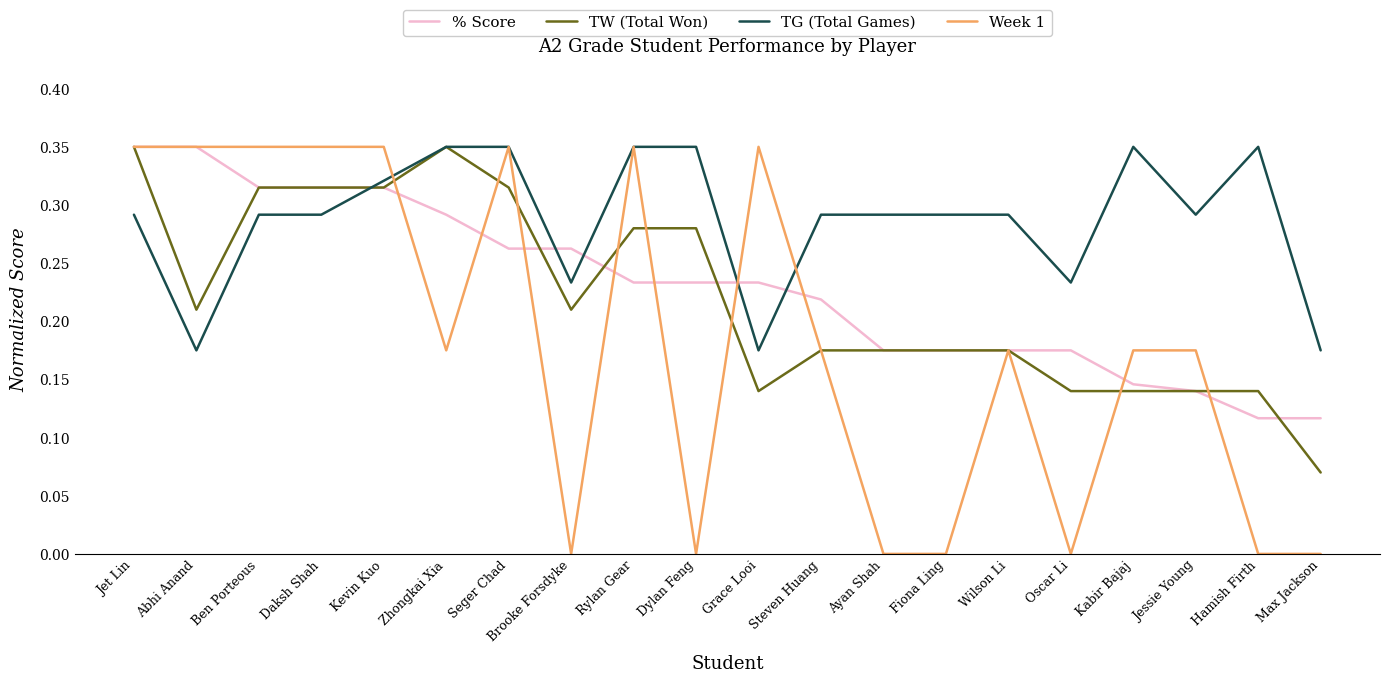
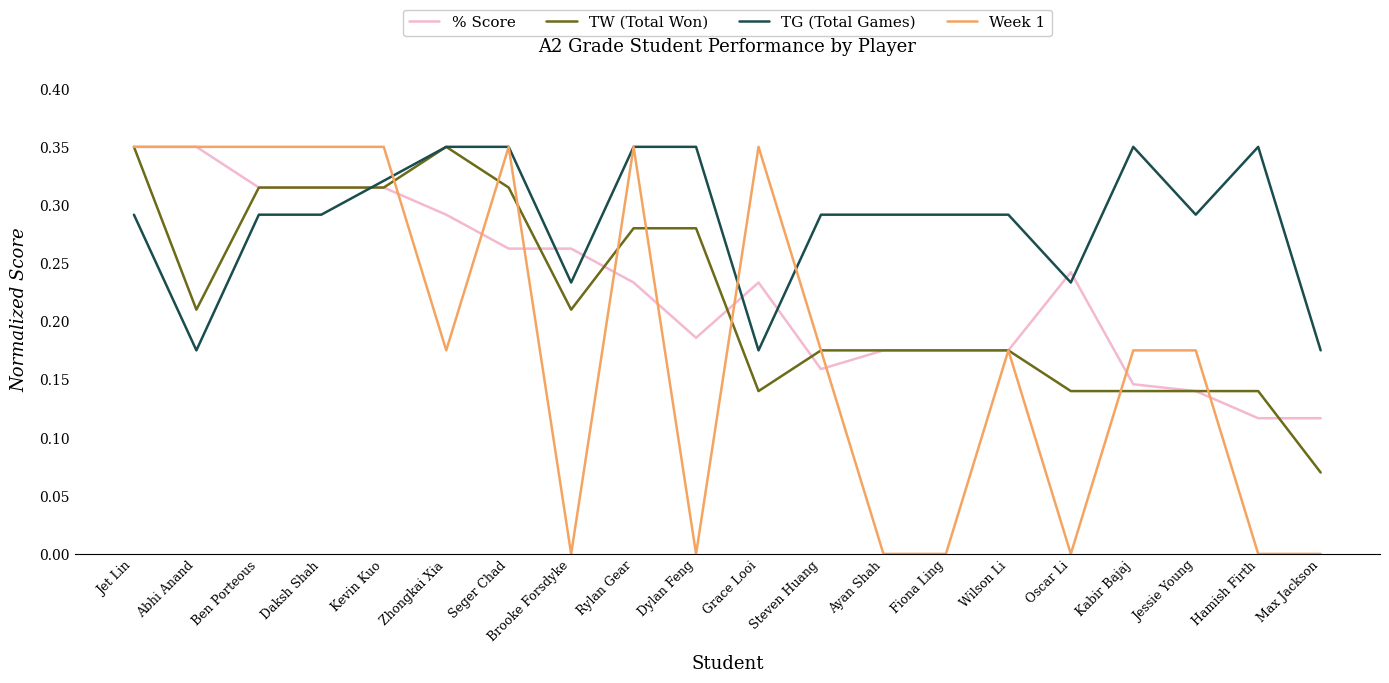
% Score, Dylan Feng: 0.233 -> 0.186
% Score, Steven Huang: 0.219 -> 0.159
% Score, Oscar Li: 0.175 -> 0.242
